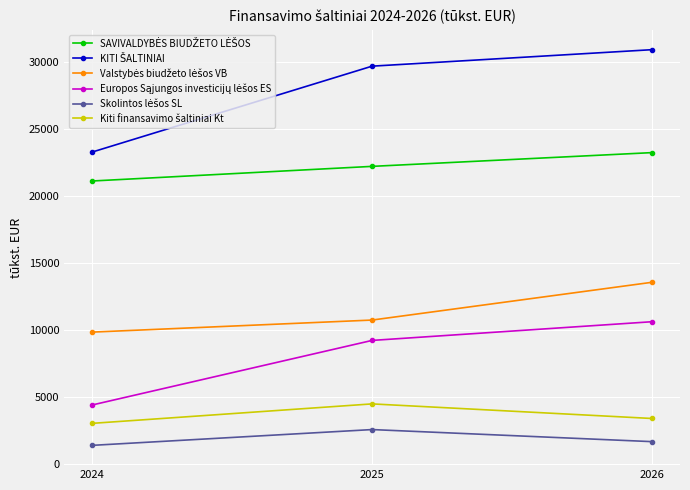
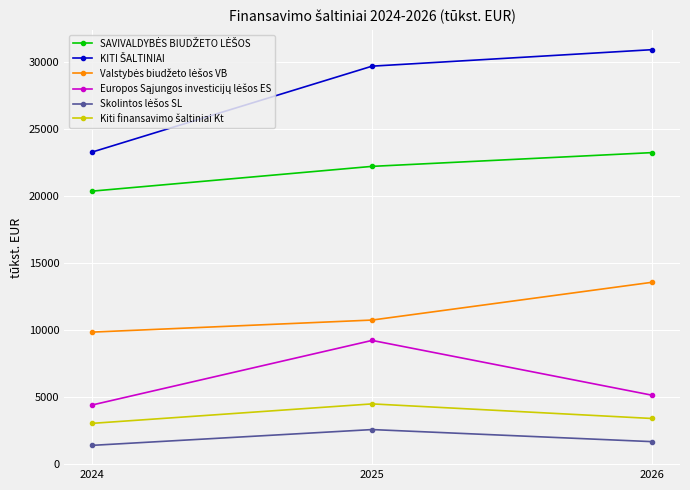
SAVIVALDYBĖS BIUDŽETO LĖŠOS, 2024: 21100 -> 20400
Europos Sąjungos investicijų lėšos ES, 2026: 10600 -> 5100
